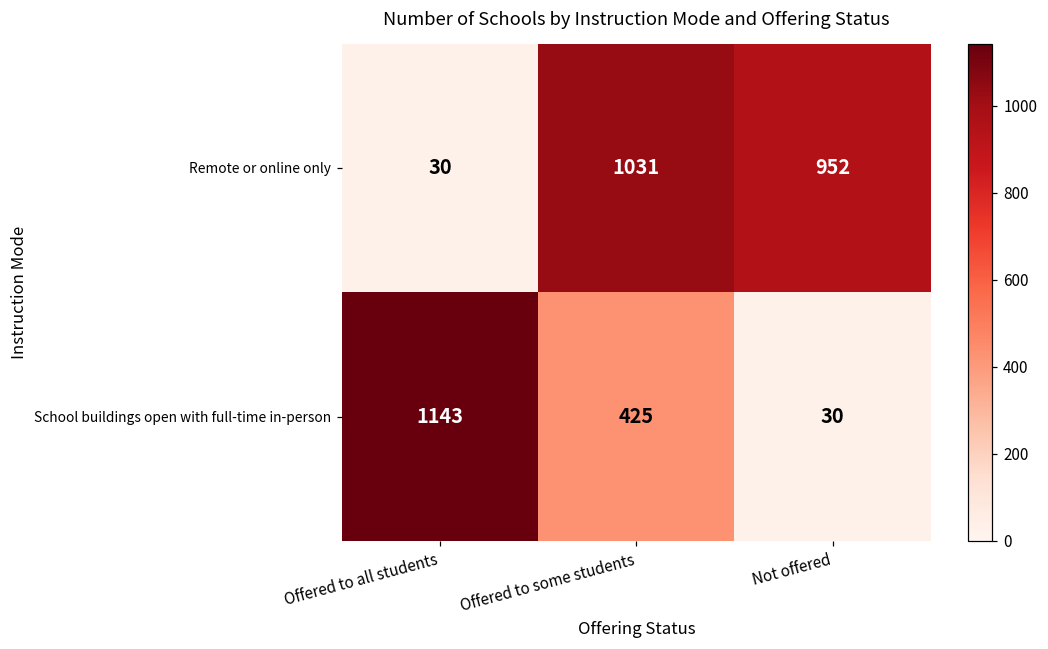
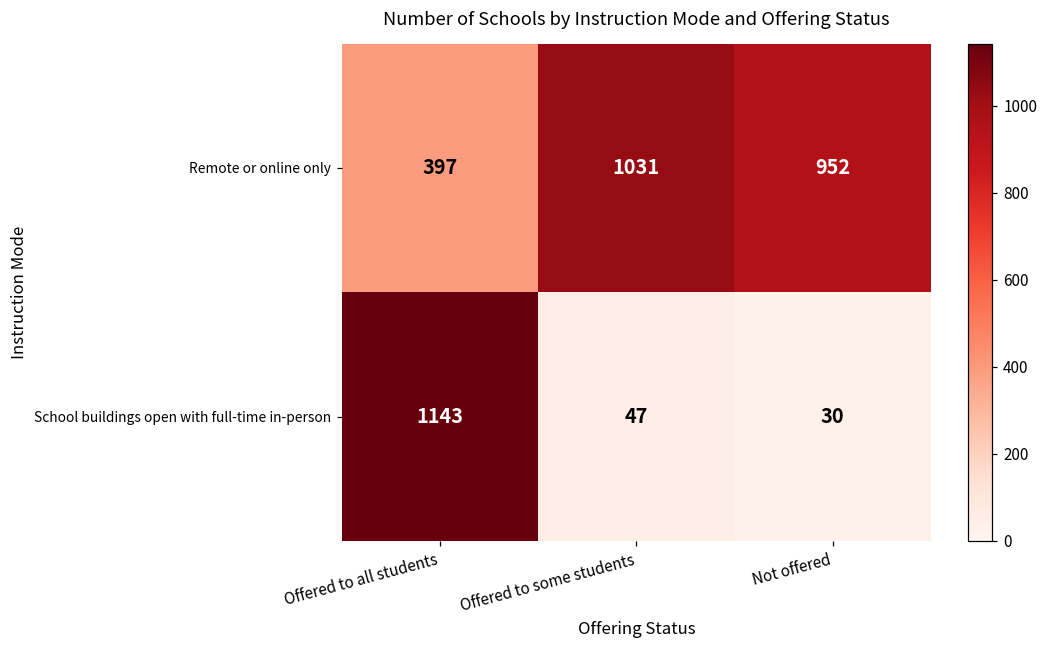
Remote or online only, Offered to all students: 30 -> 397
School buildings open with full-time in-person, Offered to some students: 425 -> 47
